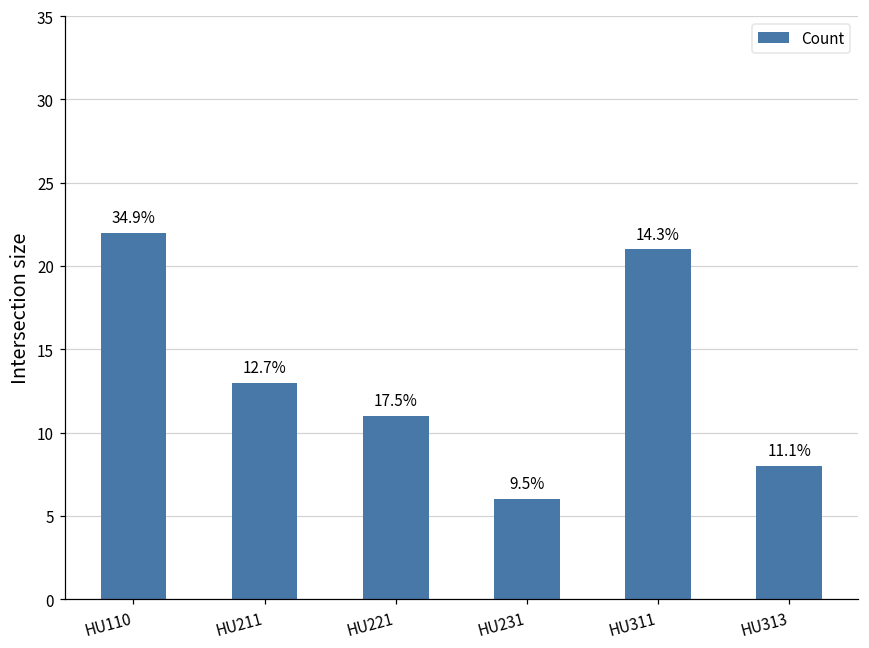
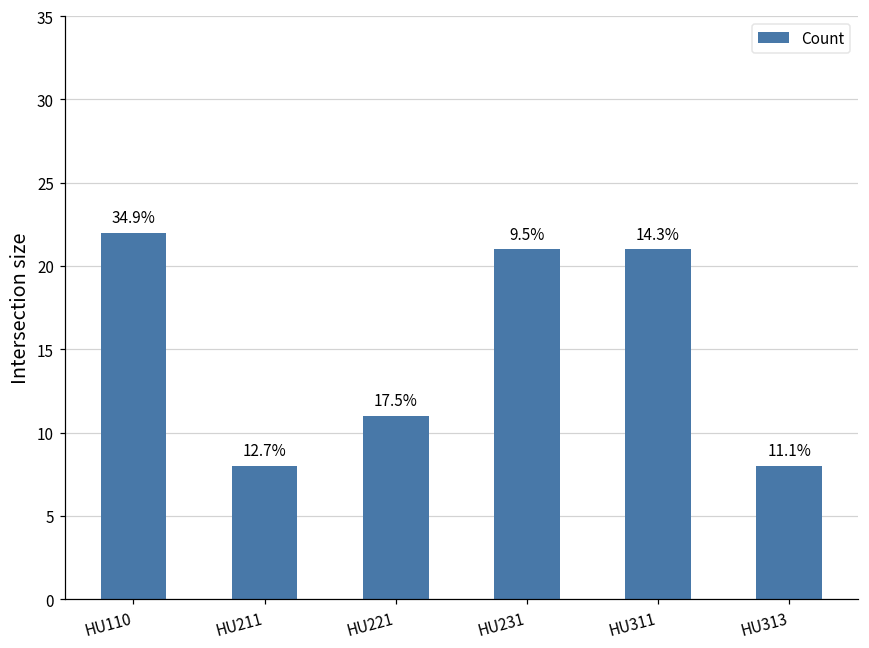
HU211: 13 -> 8
HU231: 6 -> 21
